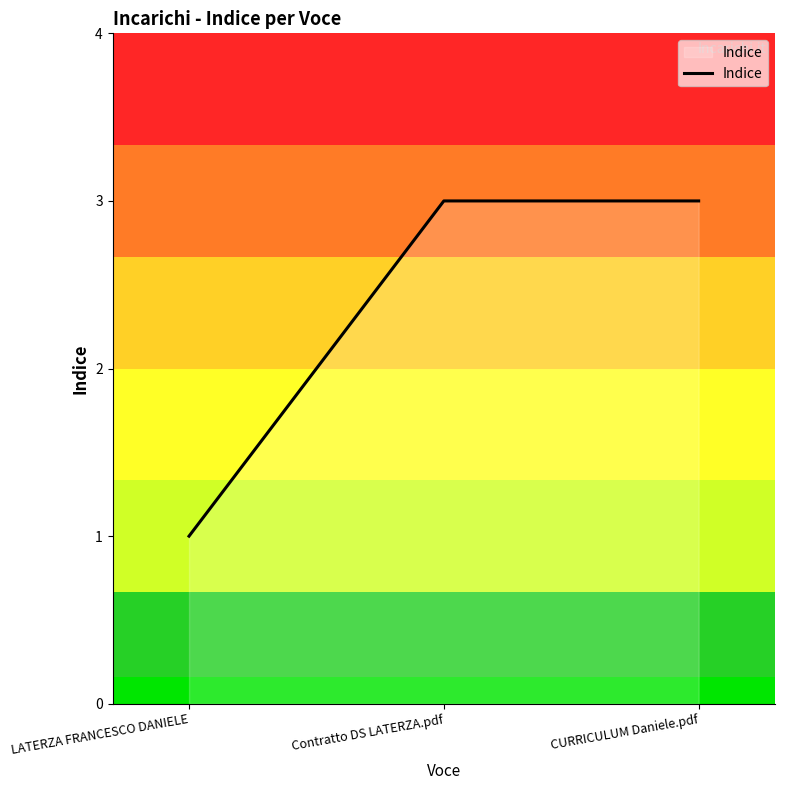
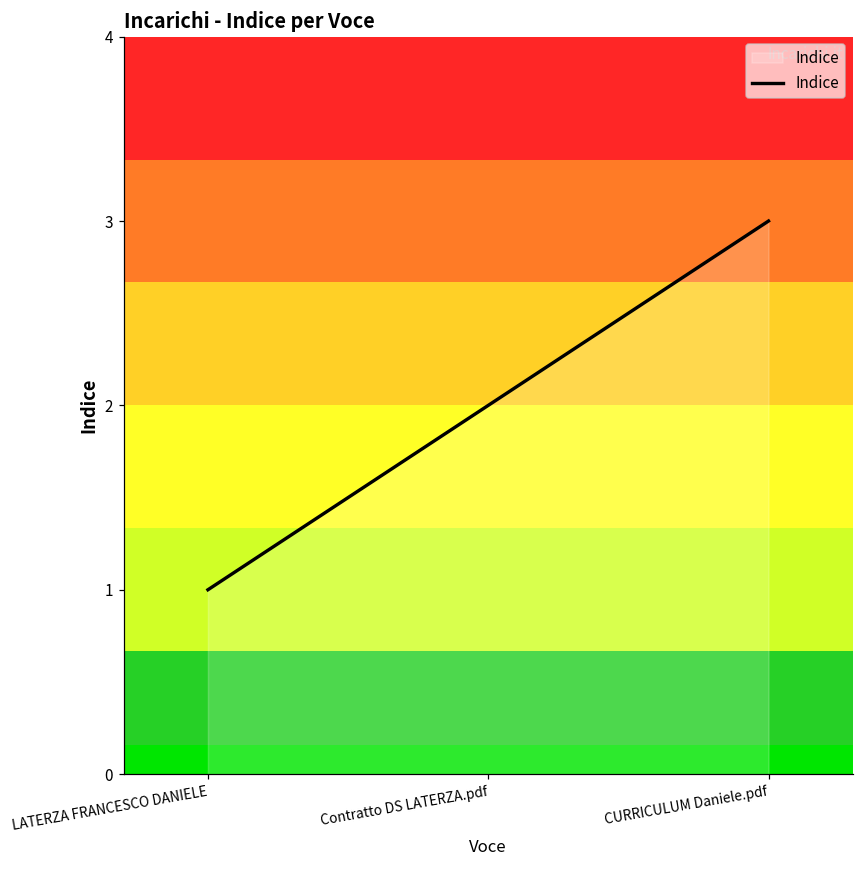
Contratto DS LATERZA.pdf: 3 -> 2
